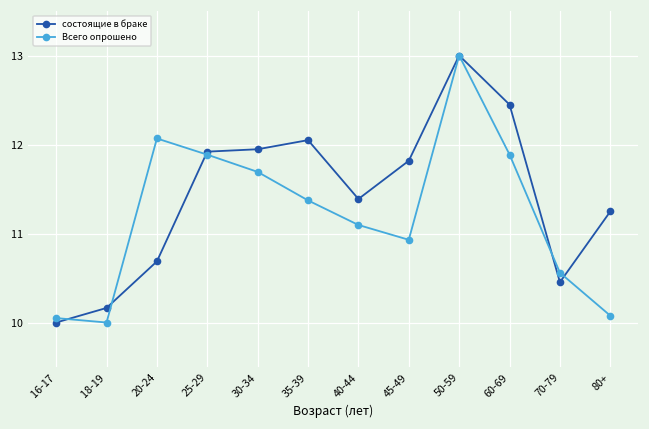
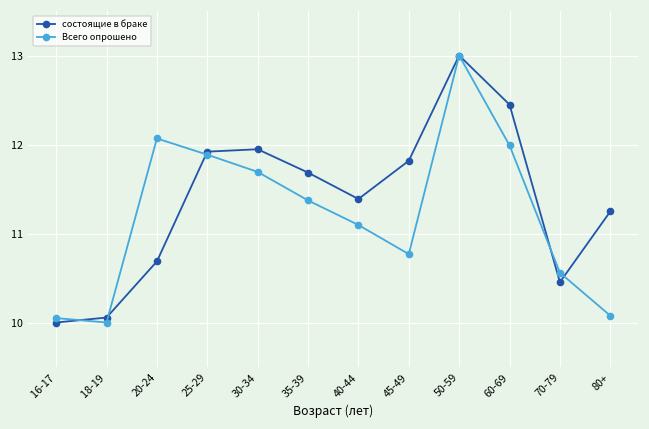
состоящие в браке, 18-19: 10.2 -> 10.1
состоящие в браке, 35-39: 12.0 -> 11.7
Всего опрошено, 45-49: 10.9 -> 10.8
Всего опрошено, 60-69: 11.9 -> 12.0
